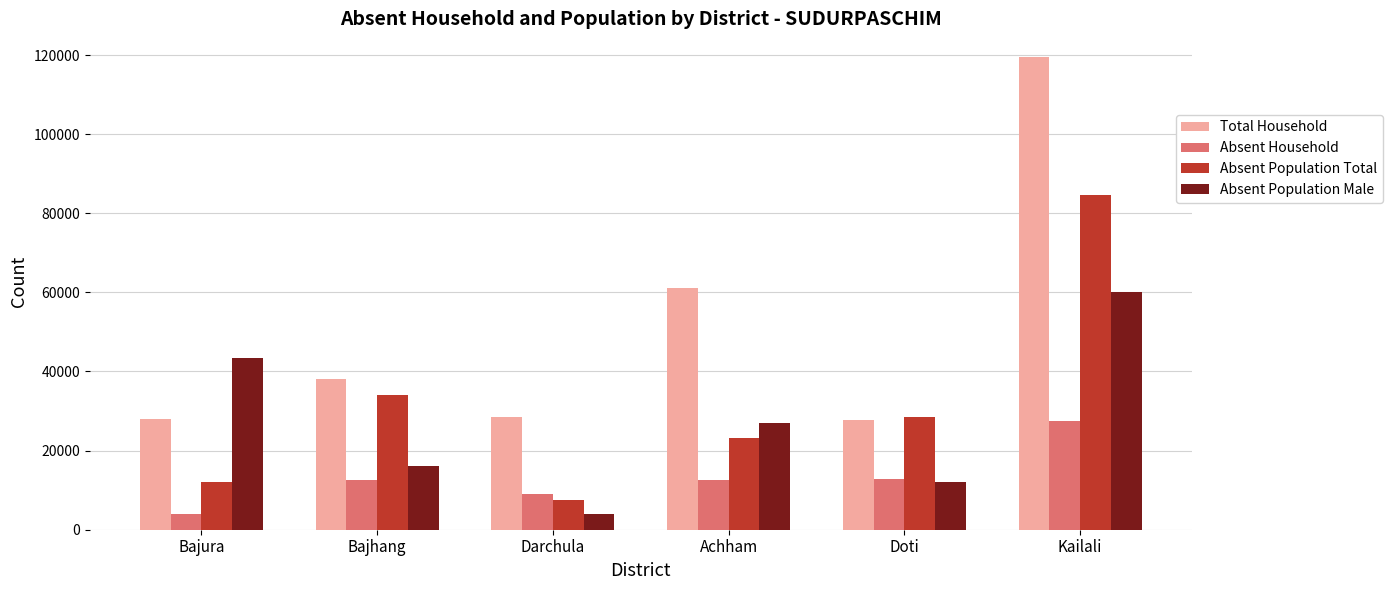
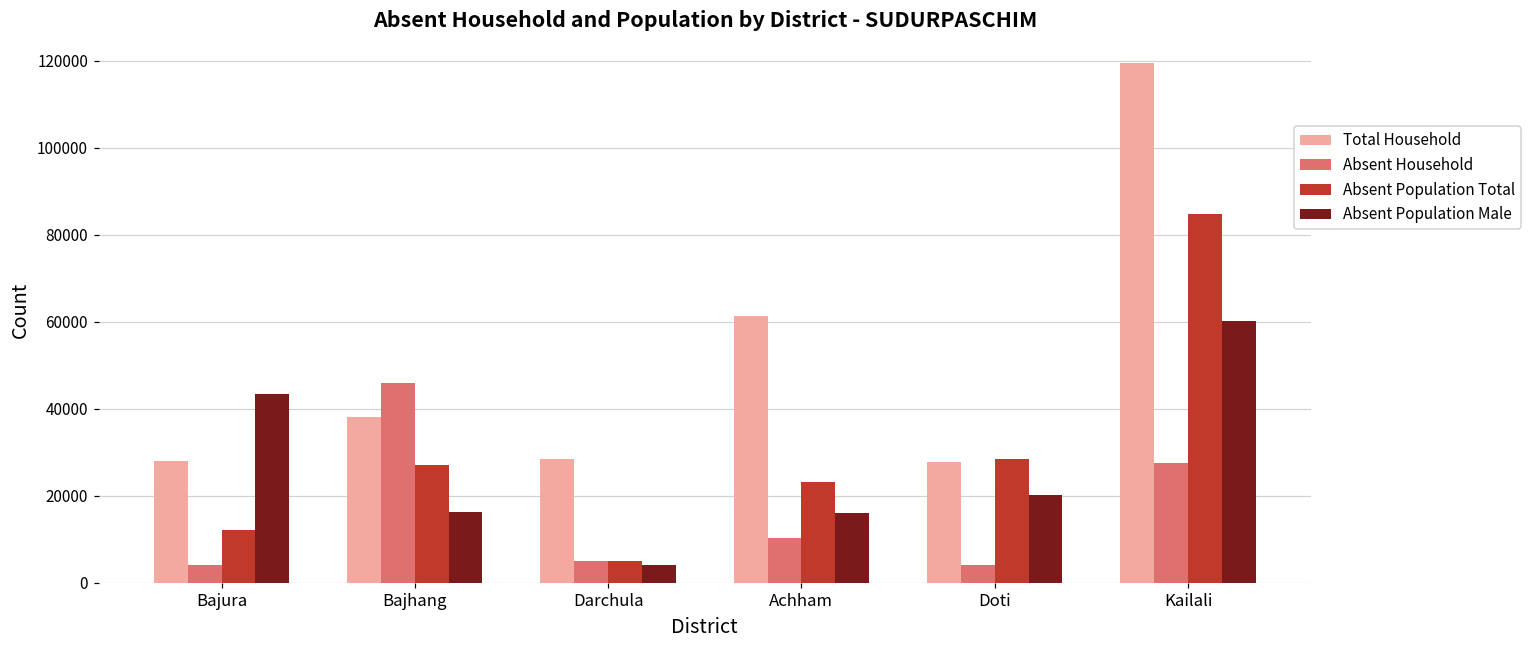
Absent Household, Bajhang: 13000 -> 46000
Absent Population Total, Bajhang: 34000 -> 27000
Absent Household, Darchula: 9000 -> 5000
Absent Population Total, Darchula: 7000 -> 5000
Absent Household, Achham: 13000 -> 10000
Absent Population Male, Achham: 27000 -> 16000
Absent Household, Doti: 13000 -> 4000
Absent Population Male, Doti: 12000 -> 20000
